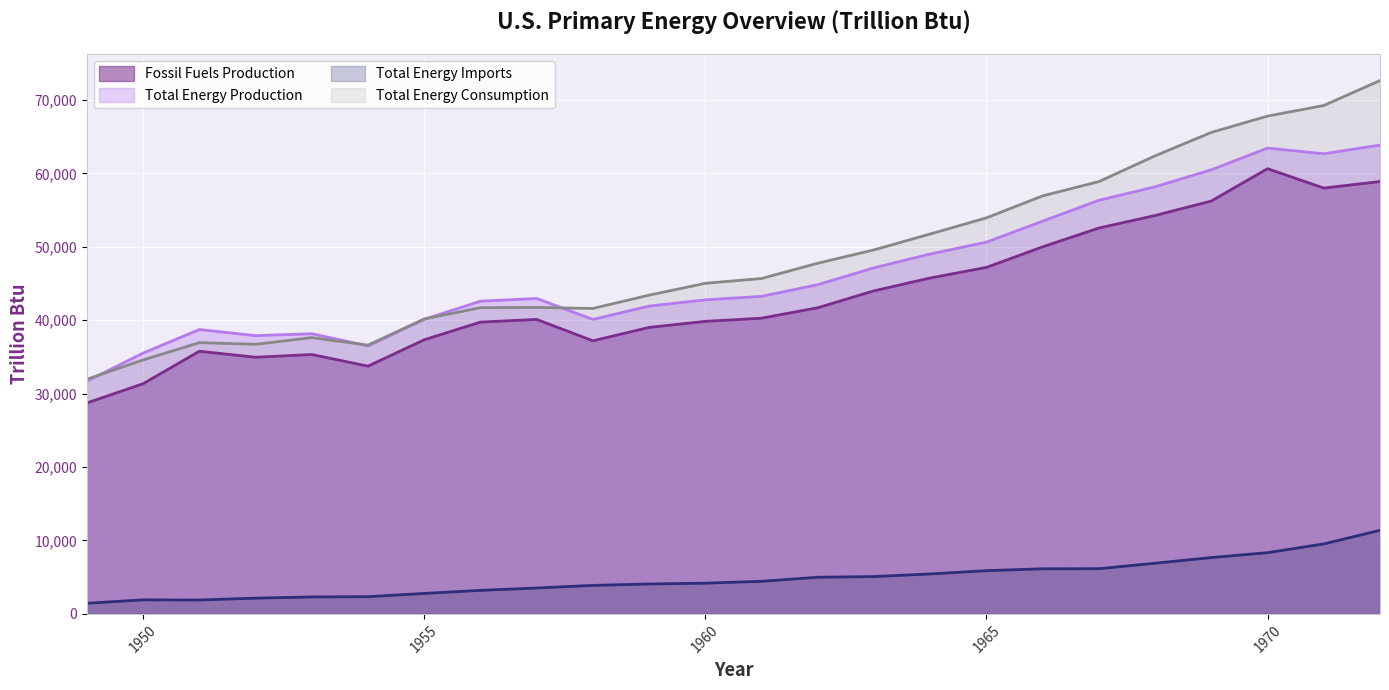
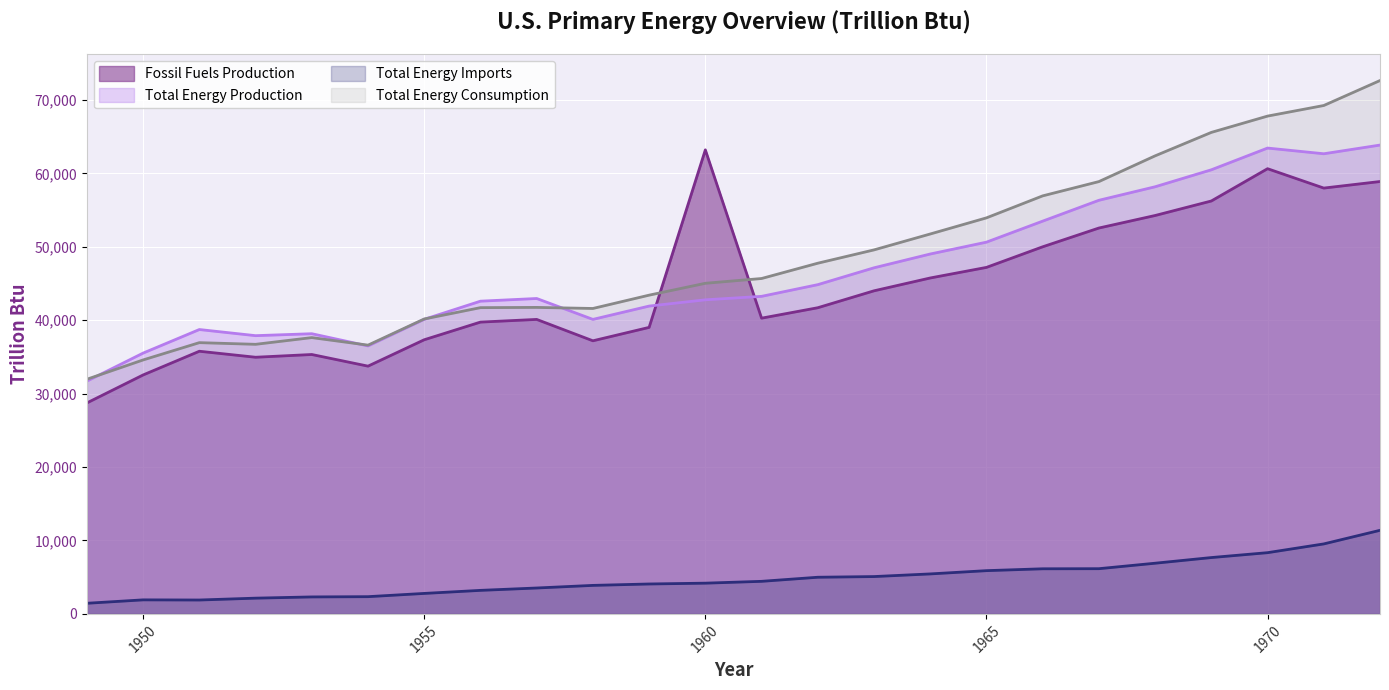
Fossil Fuels Production, 1950: 31,000 -> 33,000
Fossil Fuels Production, 1960: 40,000 -> 63,000
